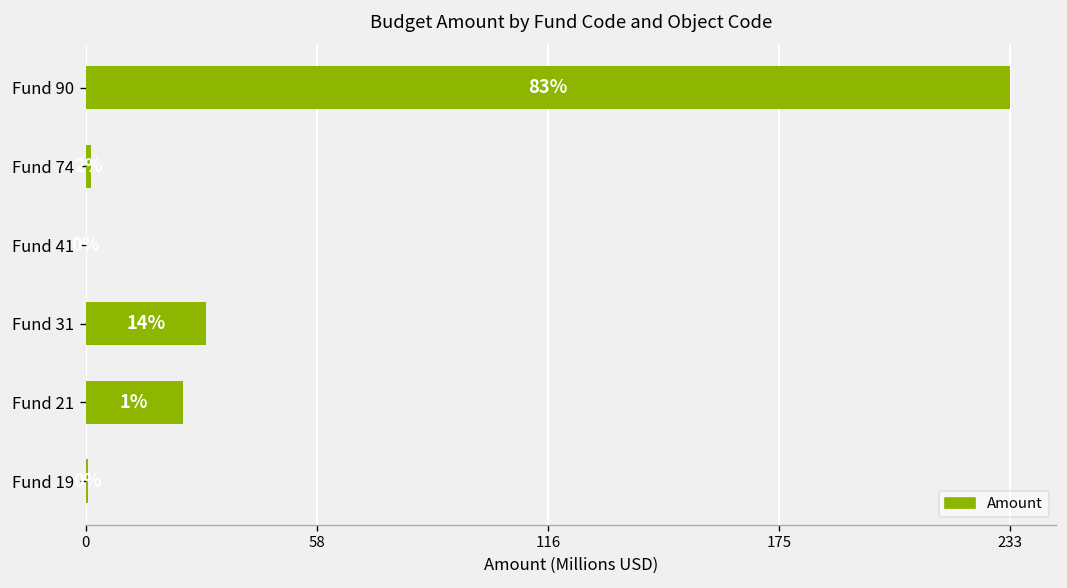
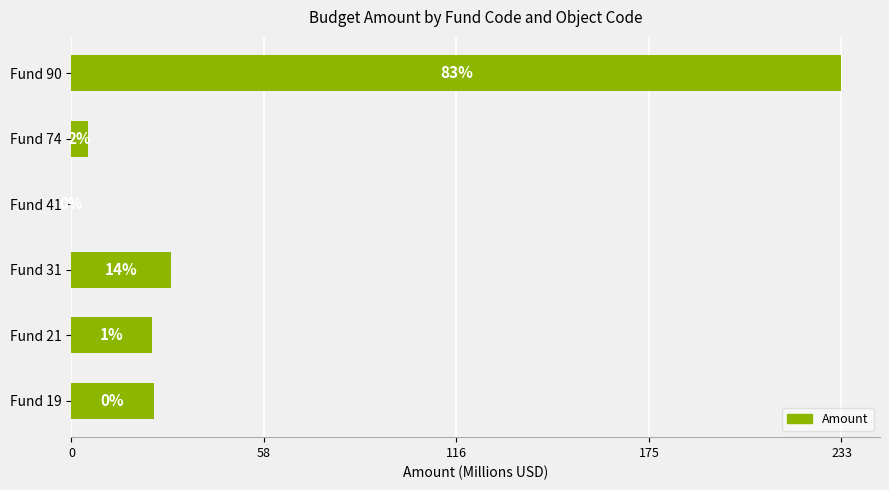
Fund 74: 1 -> 5
Fund 19: 1 -> 25
